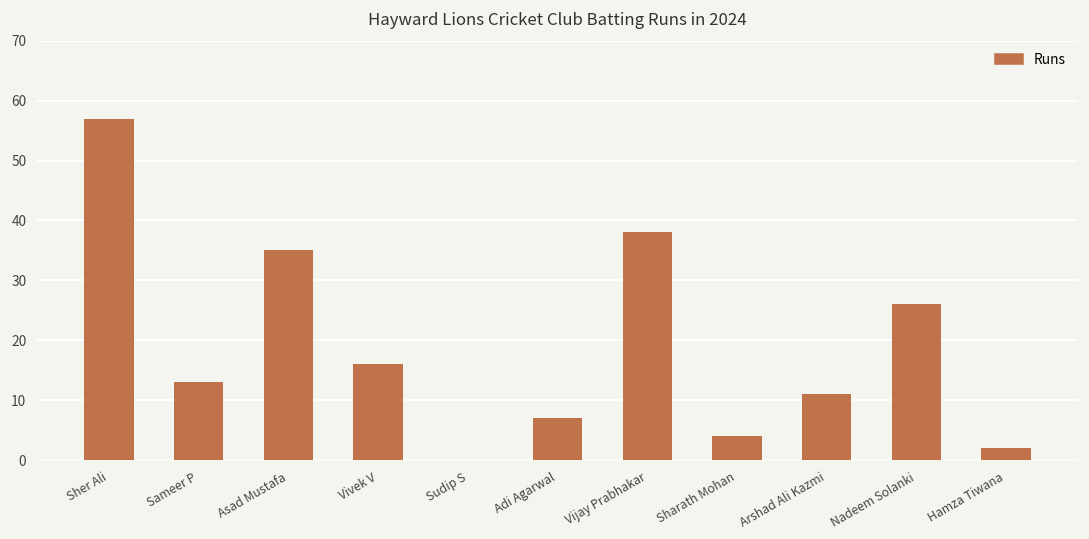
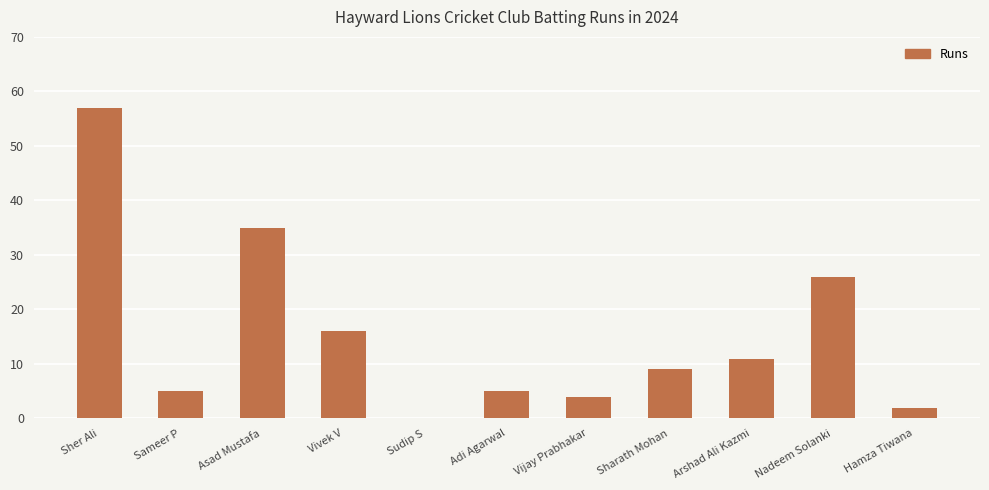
Sameer P: 13 -> 5
Adi Agarwal: 7 -> 5
Vijay Prabhakar: 38 -> 4
Sharath Mohan: 4 -> 9
